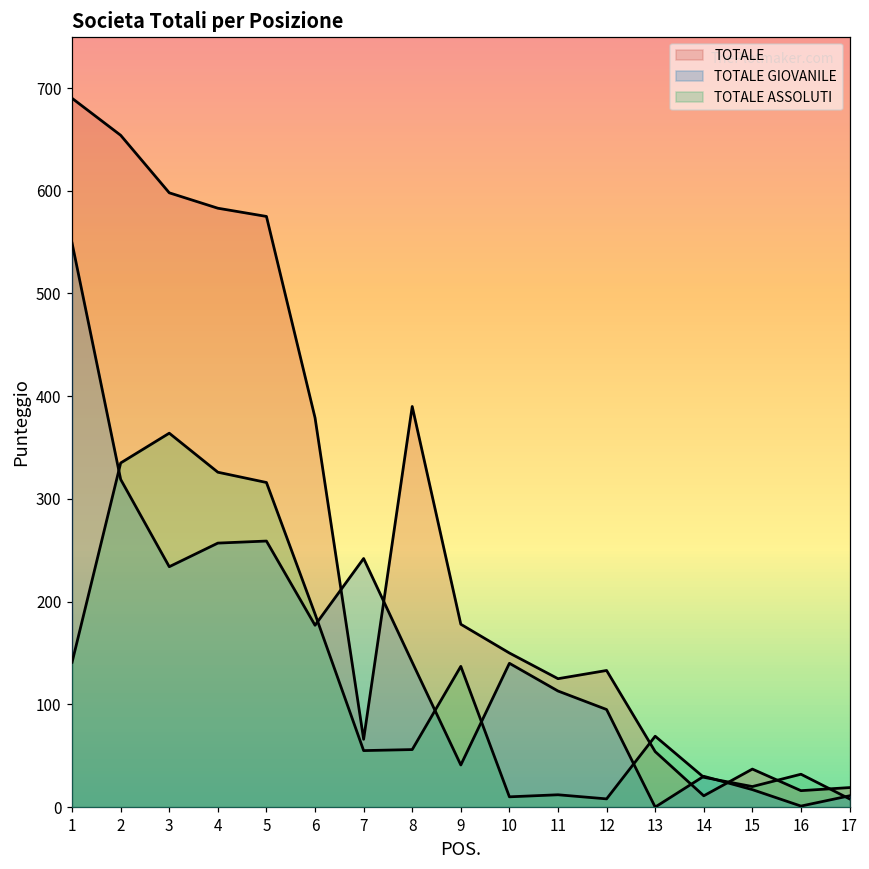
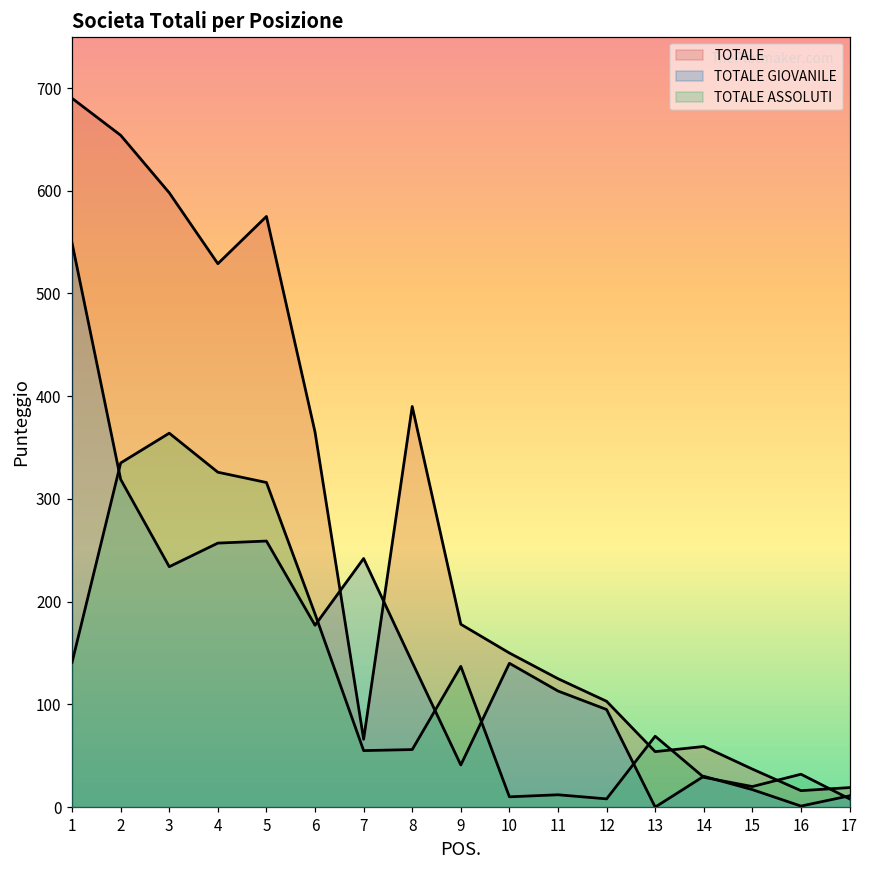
TOTALE, 4: 580 -> 530
TOTALE, 6: 380 -> 370
TOTALE, 12: 130 -> 100
TOTALE, 14: 10 -> 60
